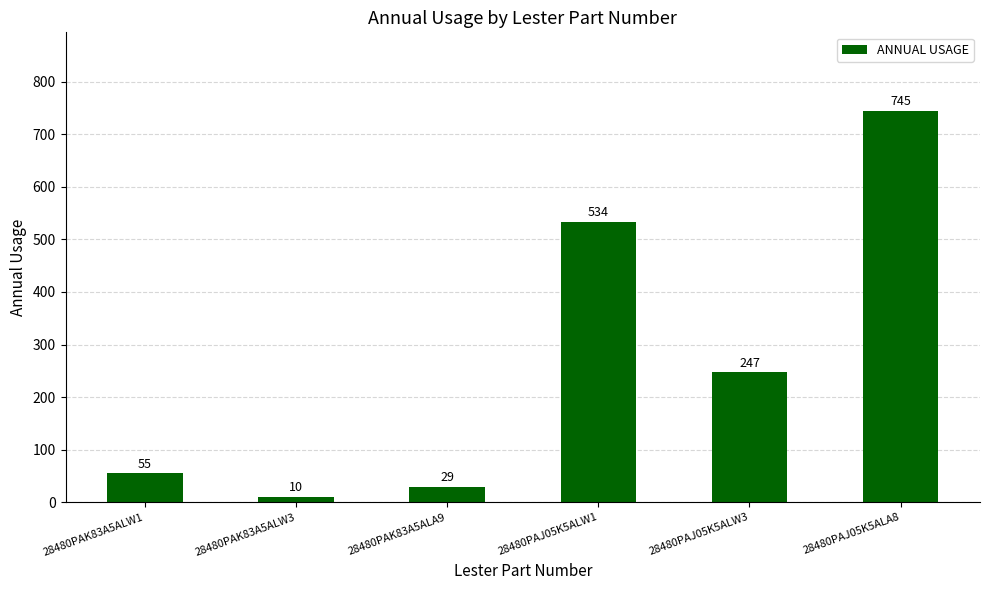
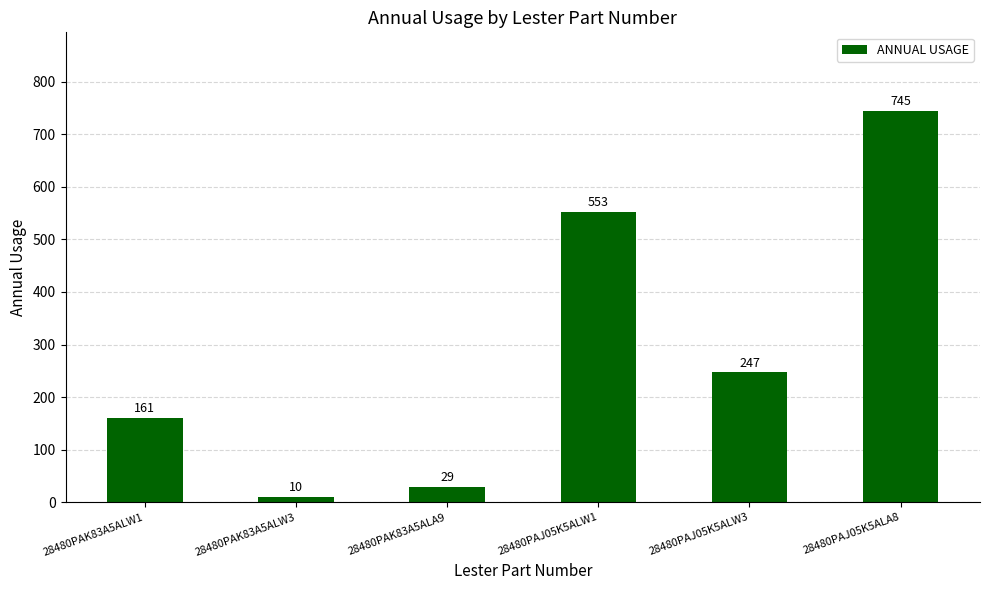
28480PAK83A5ALW1: 55 -> 161
28480PAJ05K5ALW1: 534 -> 553
